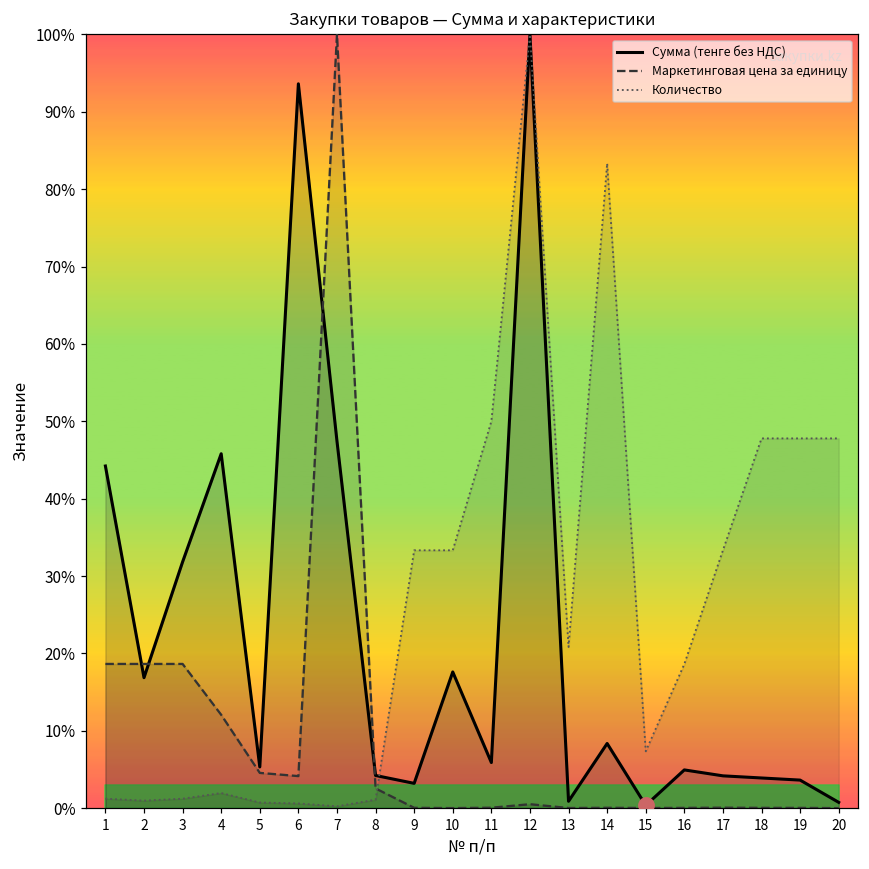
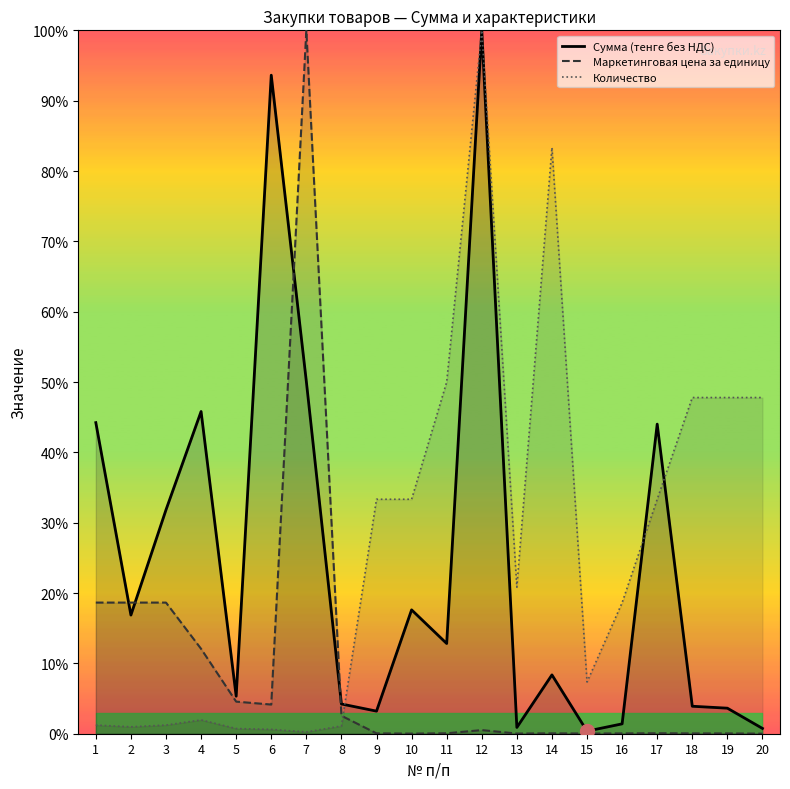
Сумма (тенге без НДС), 7: 47% -> 50%
Сумма (тенге без НДС), 11: 6% -> 13%
Сумма (тенге без НДС), 16: 5% -> 1%
Сумма (тенге без НДС), 17: 4% -> 44%
